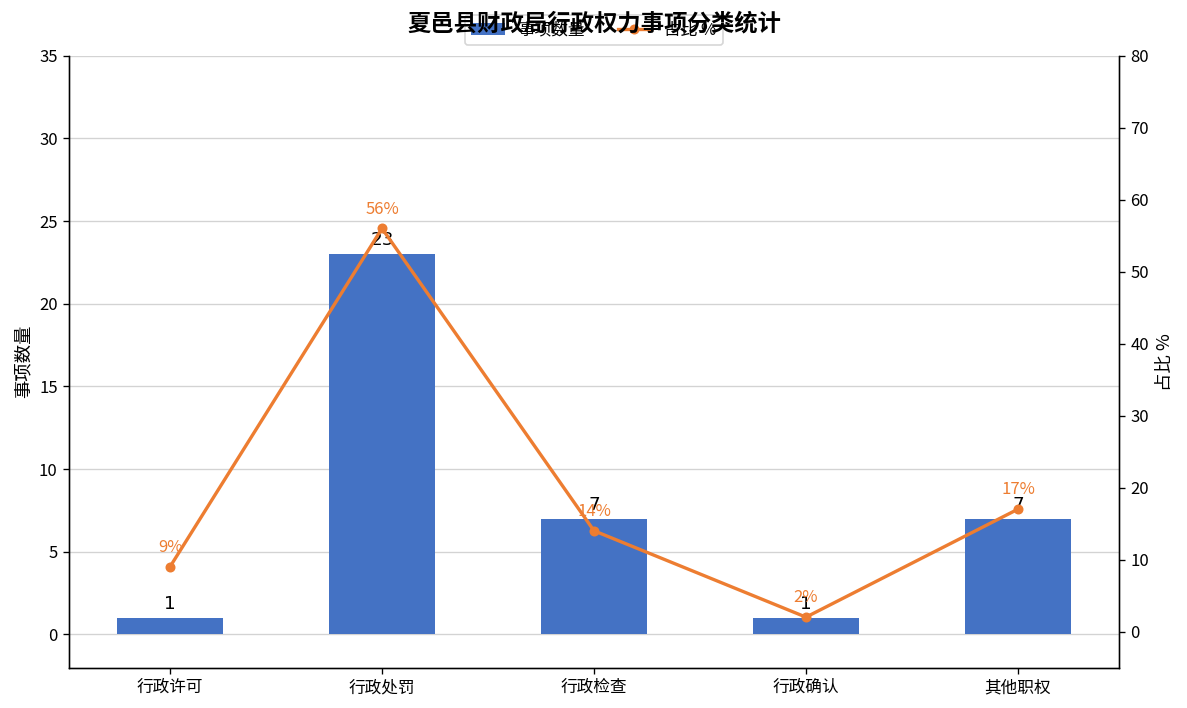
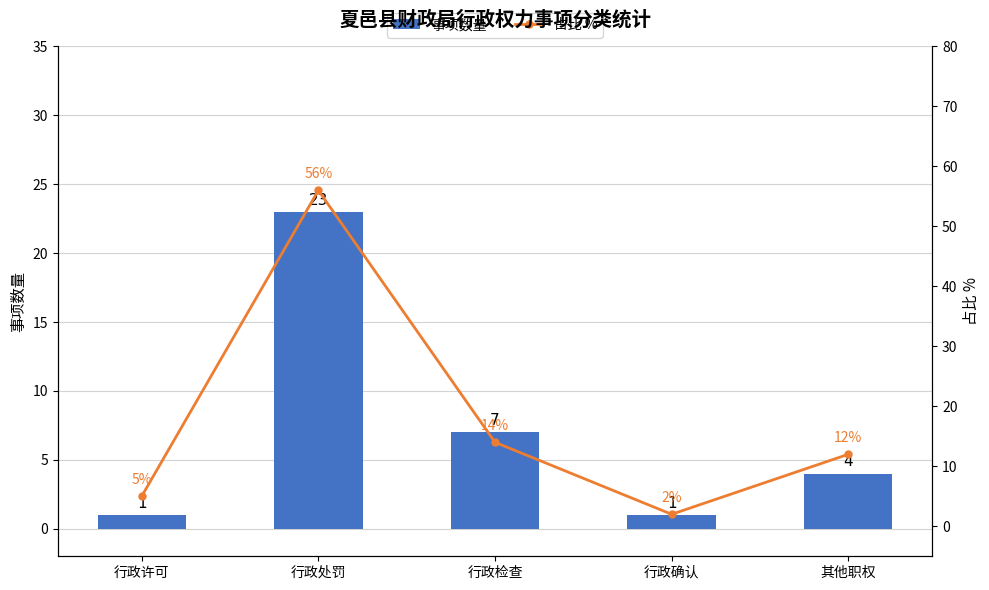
事项数量, 其他职权: 7 -> 4
占比 %, 行政许可: 9% -> 5%
占比 %, 其他职权: 17% -> 12%
